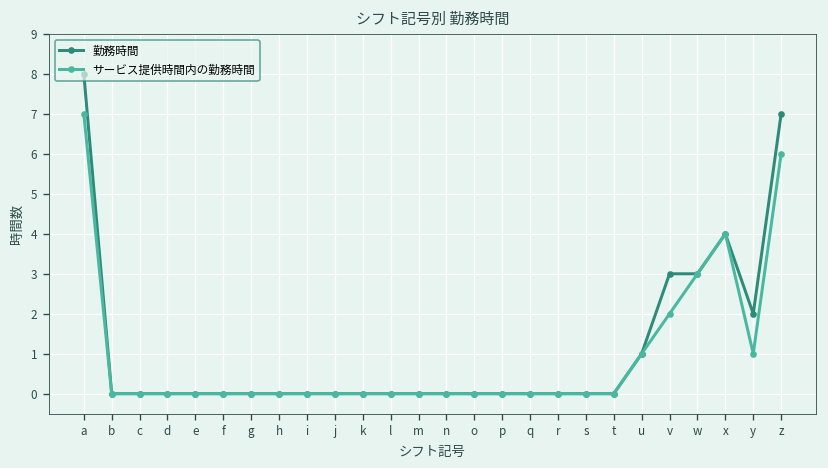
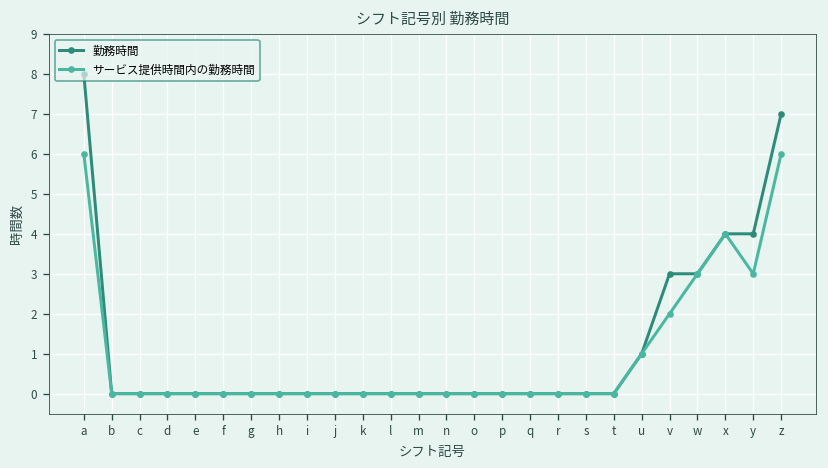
サービス提供時間内の勤務時間, a: 7 -> 6
勤務時間, y: 2 -> 4
サービス提供時間内の勤務時間, y: 1 -> 3
